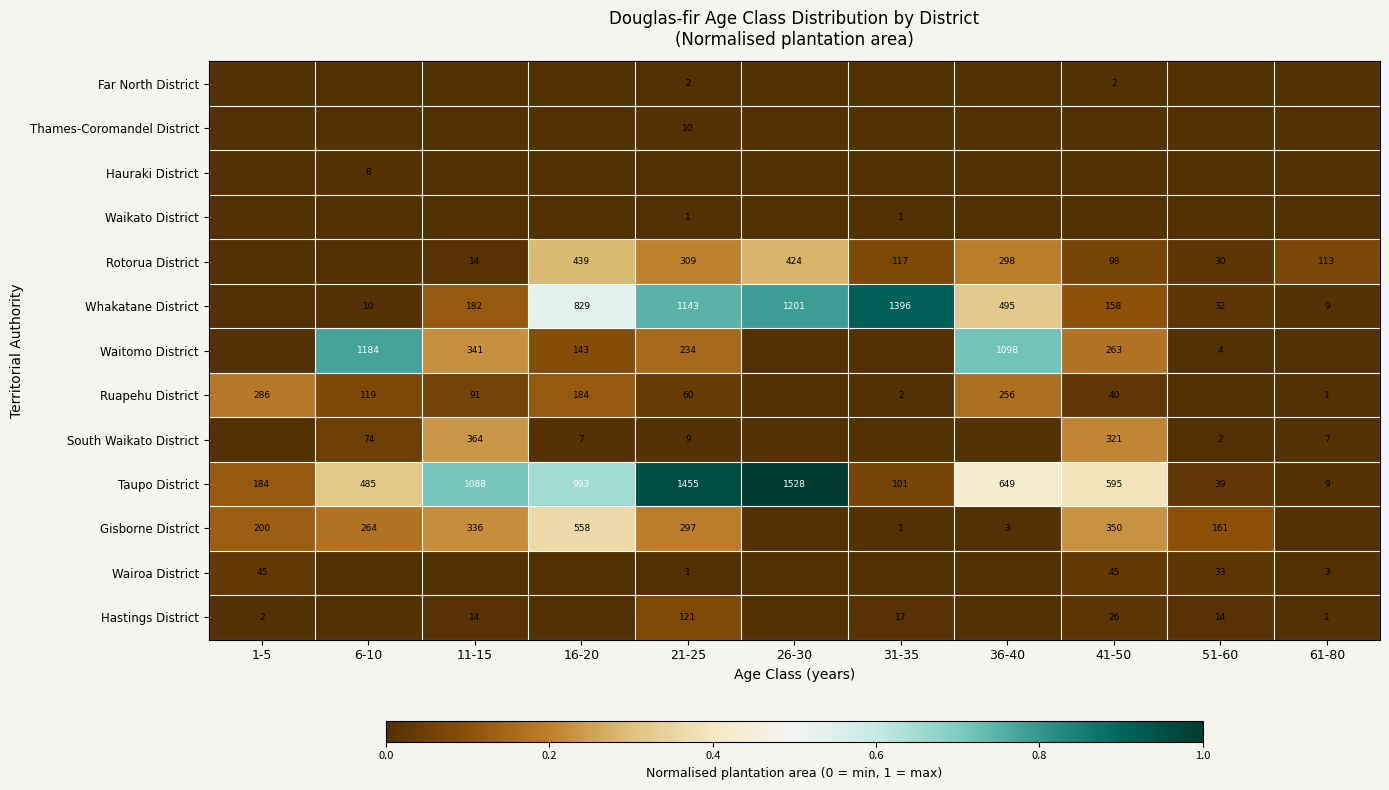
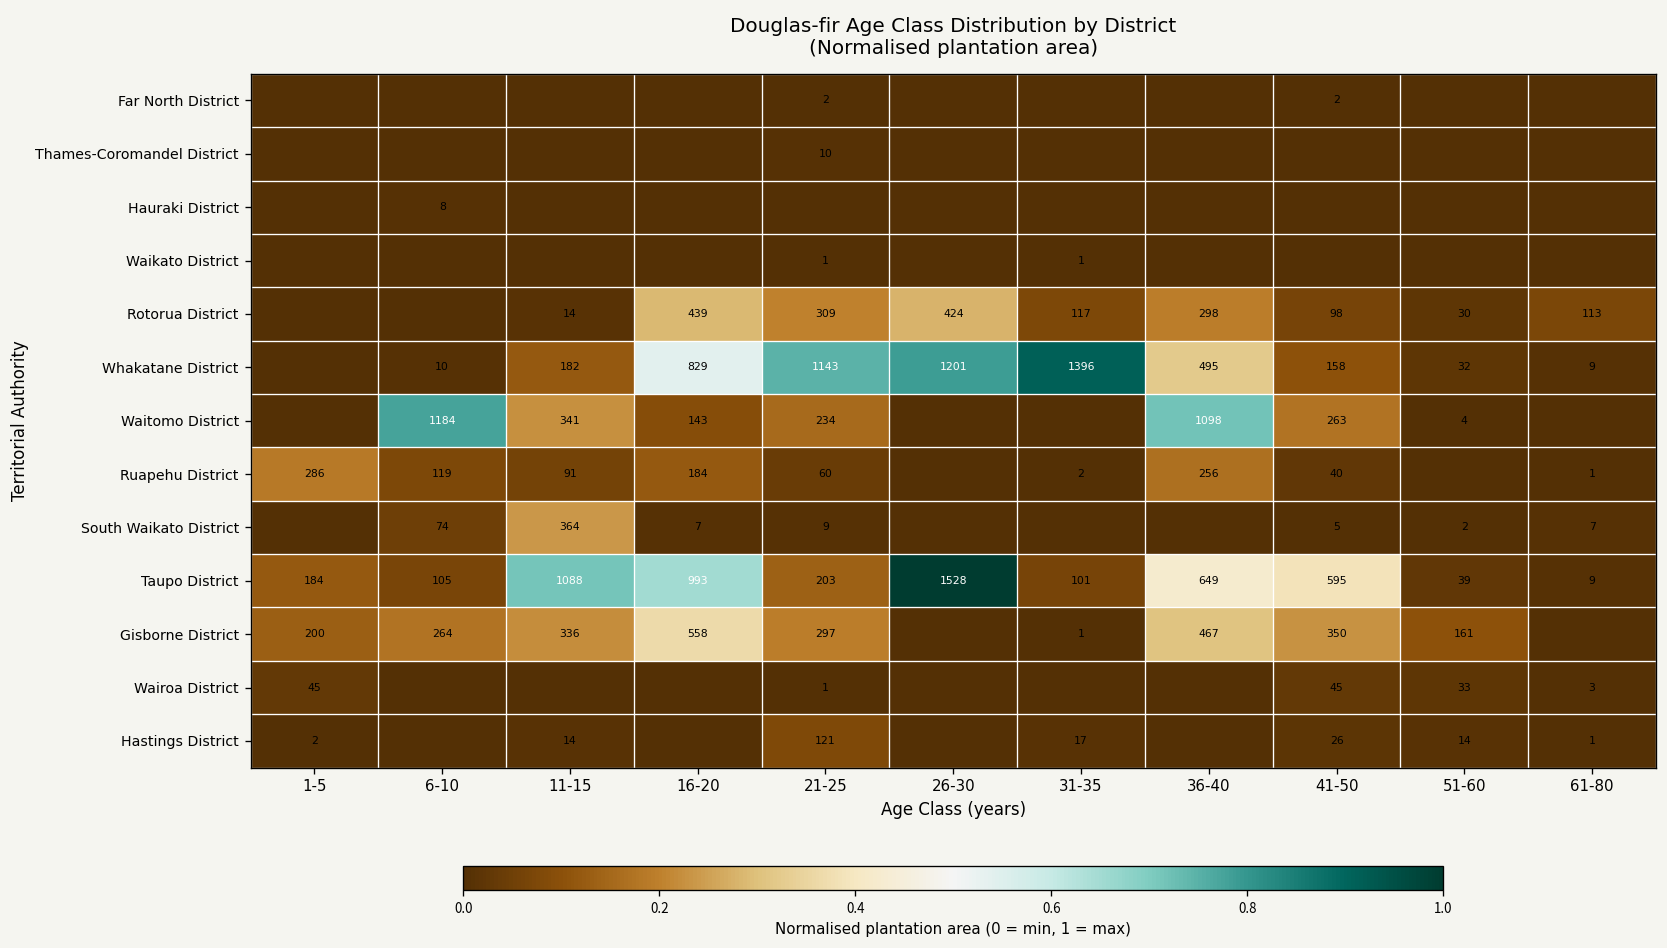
South Waikato District, 41-50: 321 -> 5
Taupo District, 6-10: 485 -> 105
Taupo District, 21-25: 1455 -> 203
Gisborne District, 36-40: 3 -> 467
